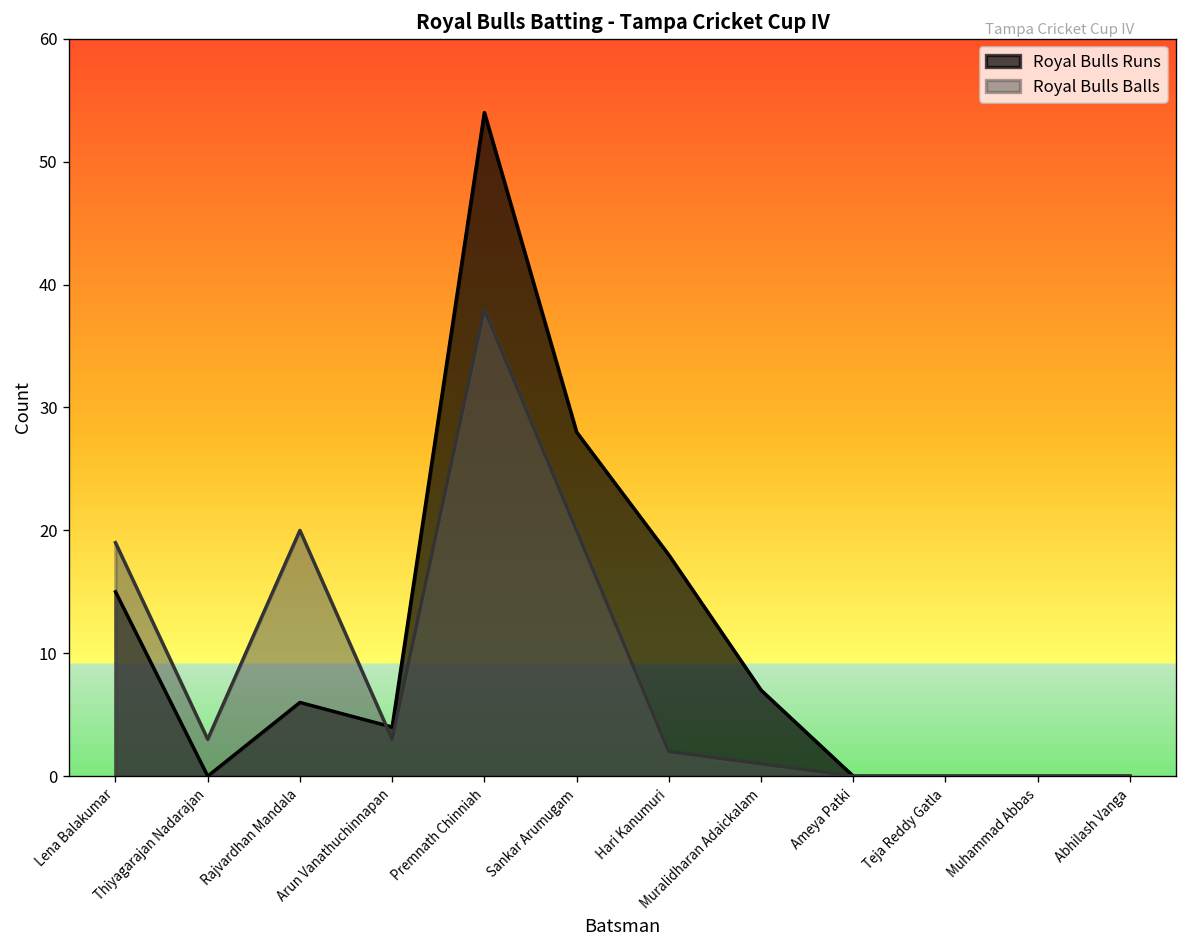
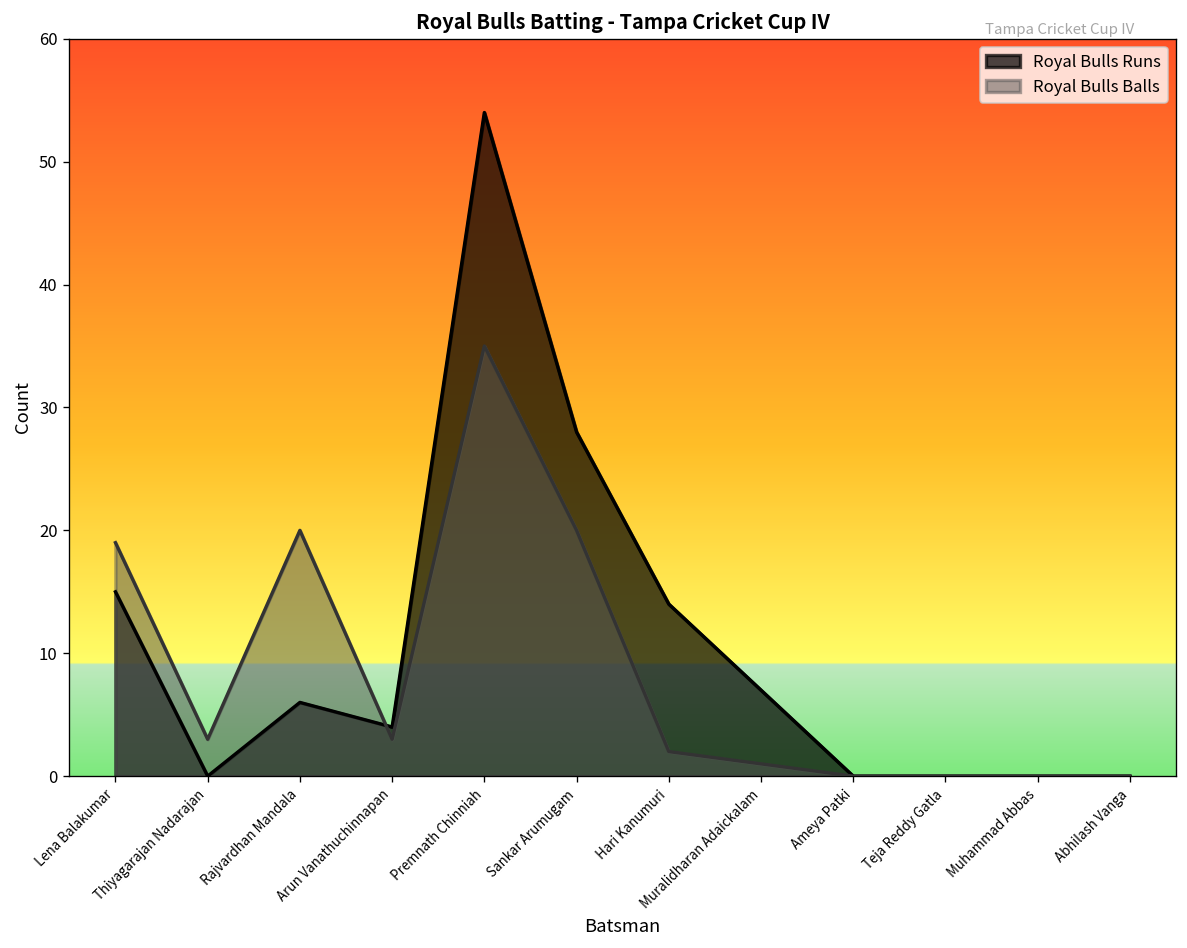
Royal Bulls Balls, Premnath Chinniah: 38 -> 35
Royal Bulls Runs, Hari Kanumuri: 18 -> 14
